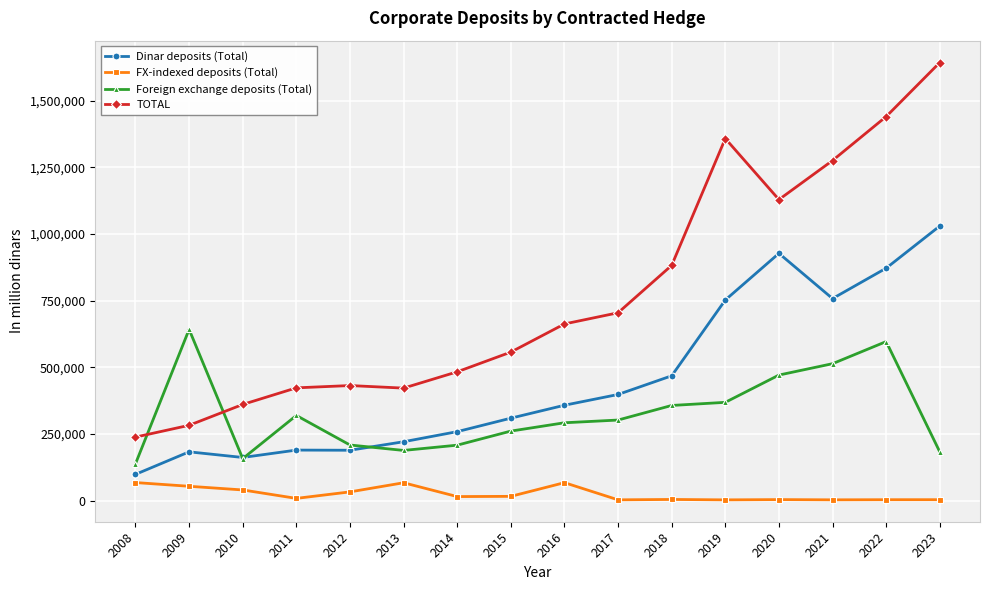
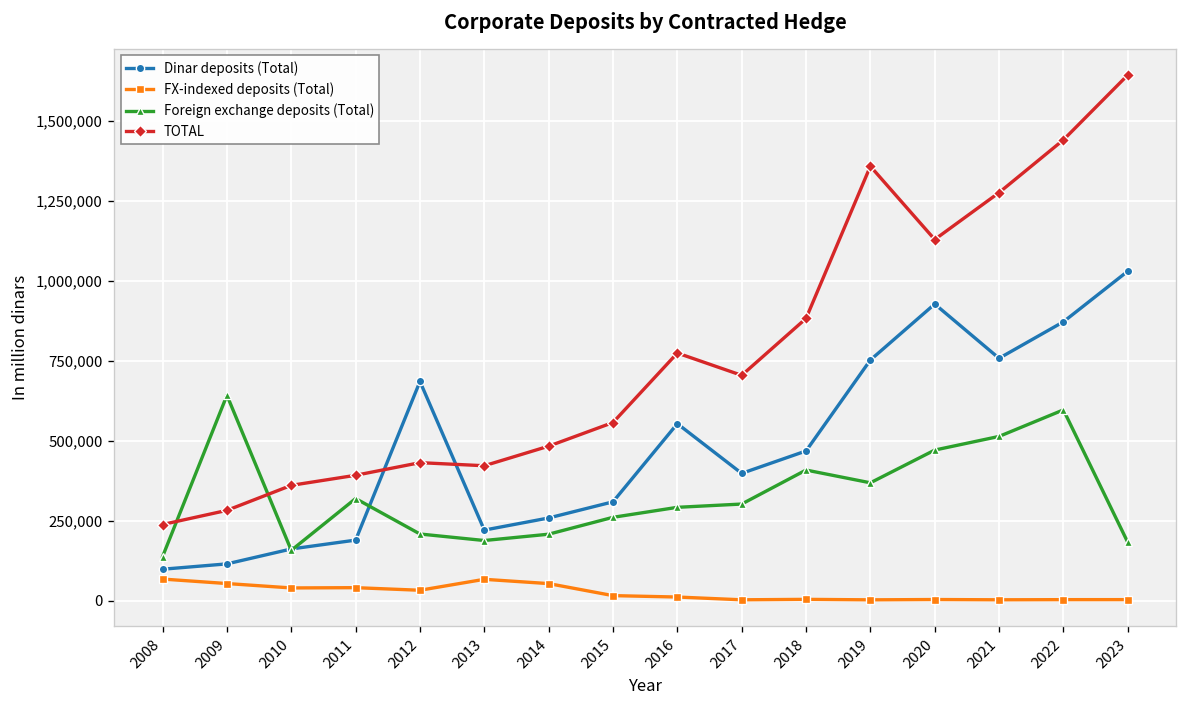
Dinar deposits (Total), 2009: 180,000 -> 120,000
FX-indexed deposits (Total), 2011: 10,000 -> 40,000
TOTAL, 2011: 420,000 -> 390,000
Dinar deposits (Total), 2012: 190,000 -> 690,000
FX-indexed deposits (Total), 2014: 20,000 -> 50,000
Dinar deposits (Total), 2016: 360,000 -> 550,000
FX-indexed deposits (Total), 2016: 70,000 -> 10,000
TOTAL, 2016: 660,000 -> 770,000
Foreign exchange deposits (Total), 2018: 360,000 -> 410,000
